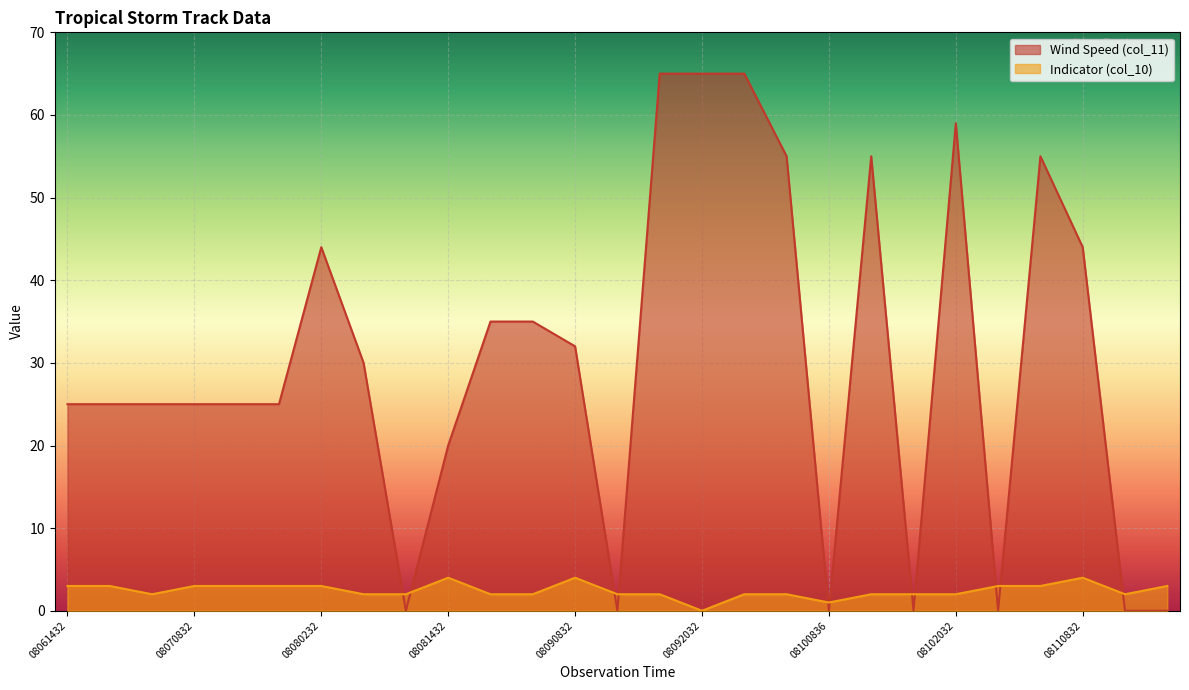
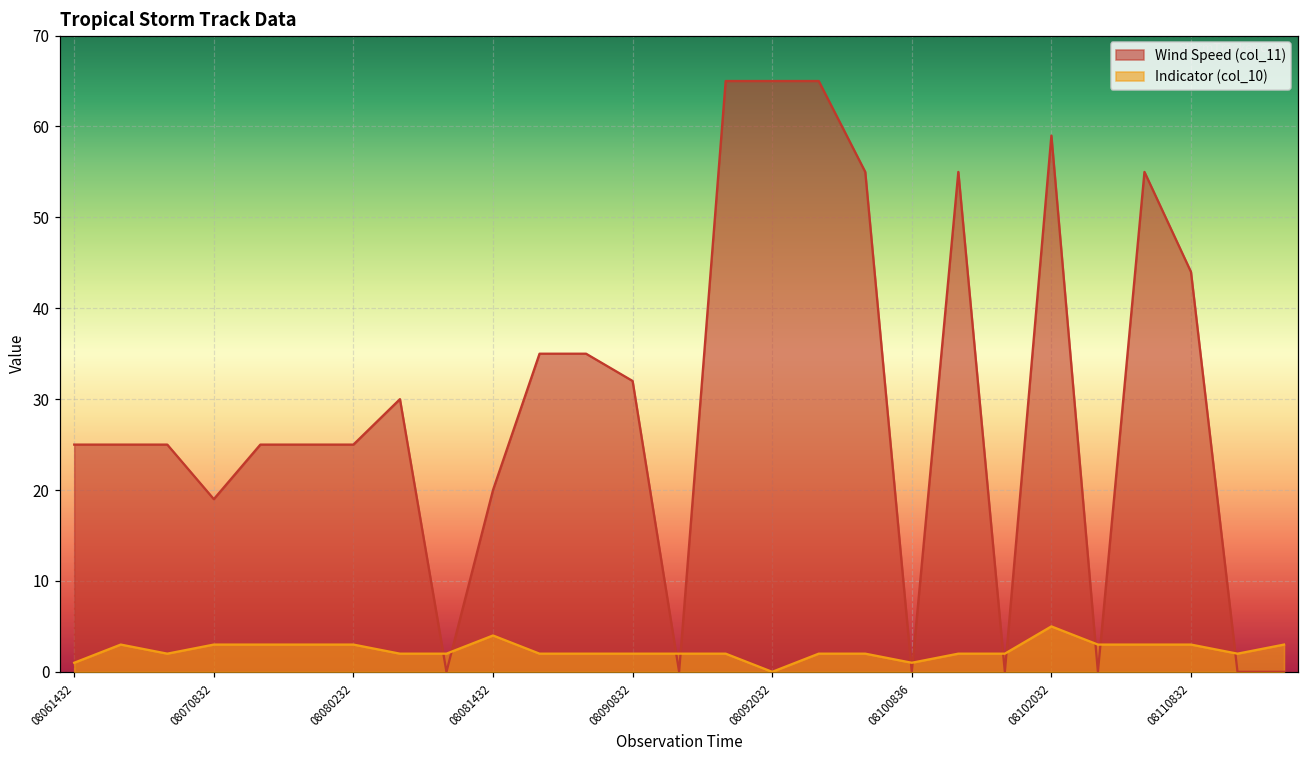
Indicator (col_10), 08061432: 3 -> 1
Wind Speed (col_11), 08070832: 25 -> 19
Wind Speed (col_11), 08080232: 44 -> 25
Indicator (col_10), 08090832: 4 -> 2
Indicator (col_10), 08102032: 2 -> 5
Indicator (col_10), 08110832: 4 -> 3
